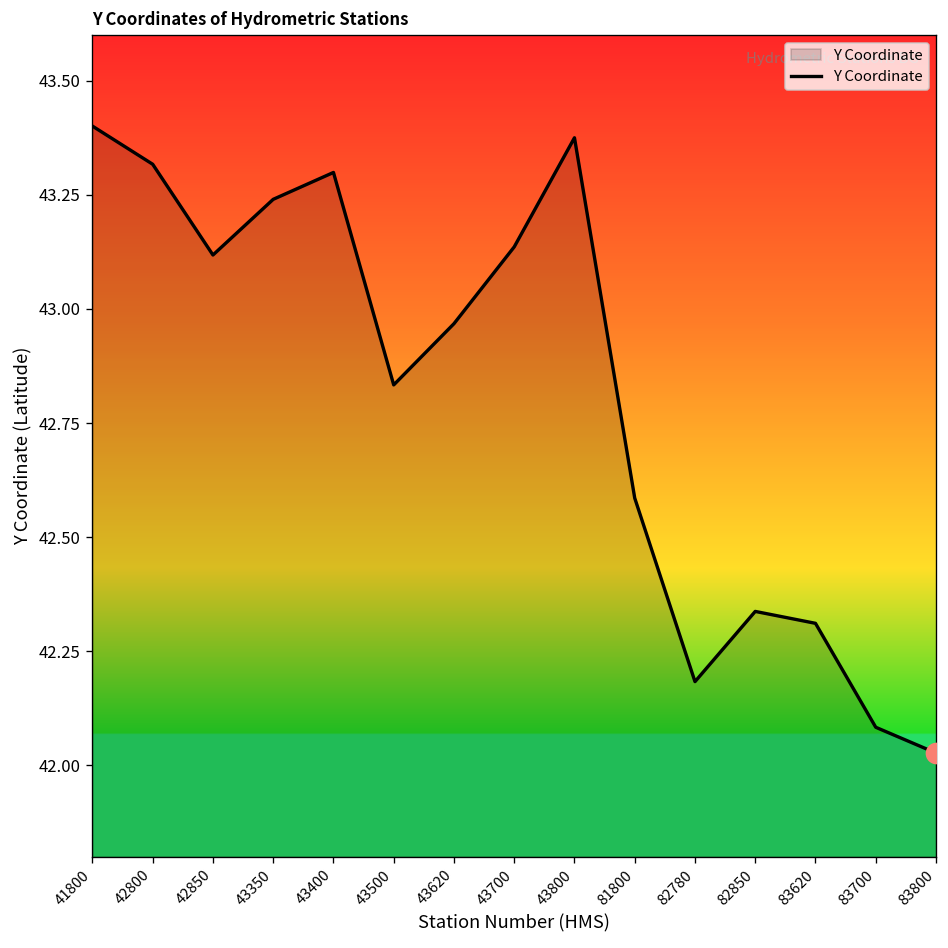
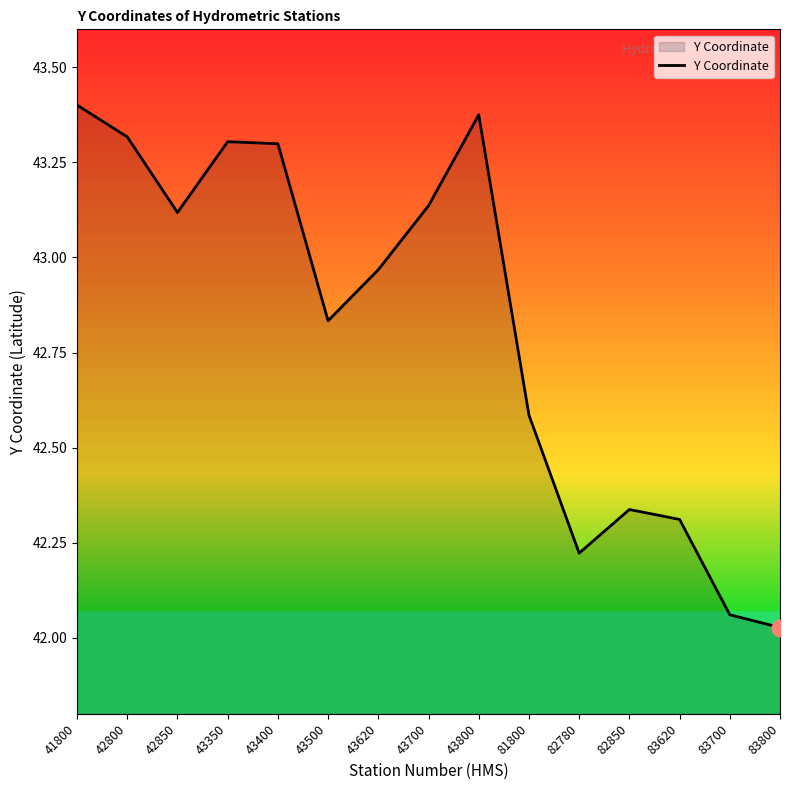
Y Coordinate, 43350: 43.24 -> 43.30
Y Coordinate, 82780: 42.18 -> 42.22
Y Coordinate, 83700: 42.08 -> 42.06
